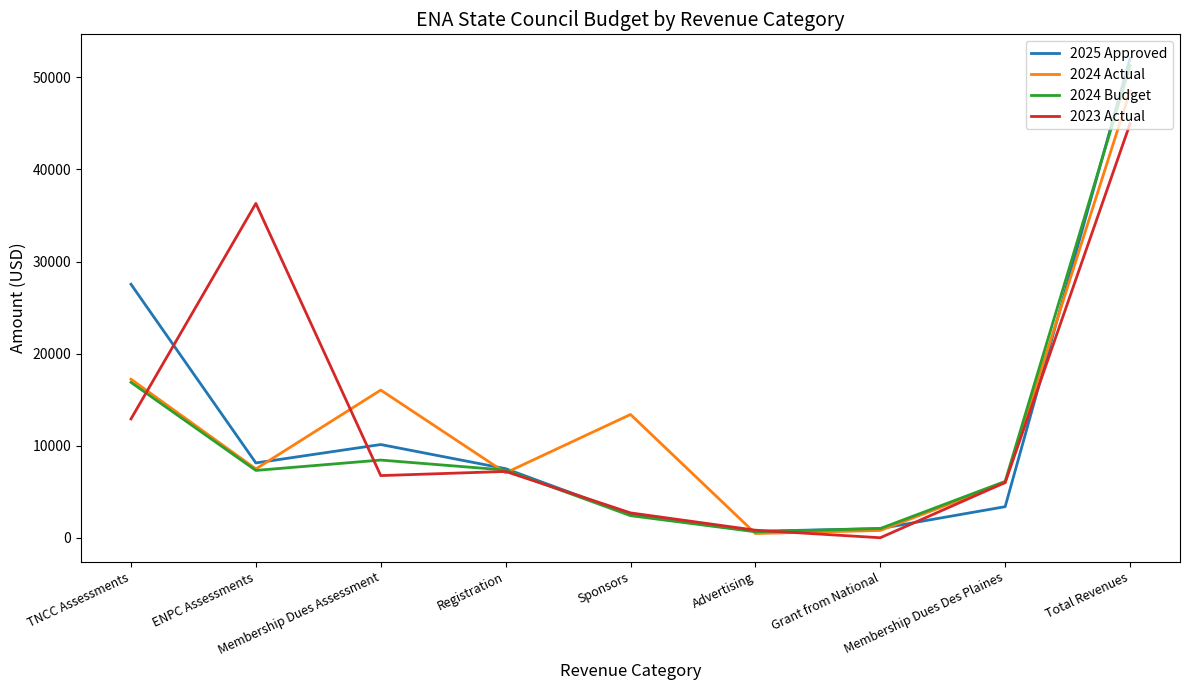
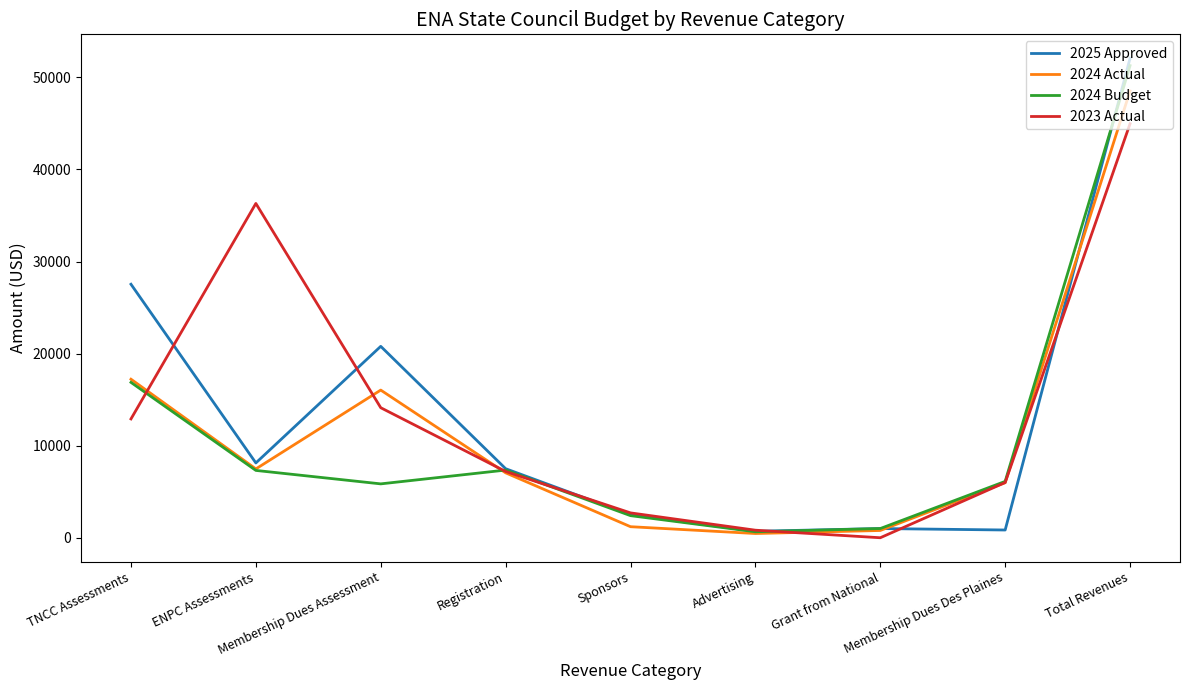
2025 Approved, Membership Dues Assessment: 10000 -> 21000
2024 Budget, Membership Dues Assessment: 8000 -> 6000
2023 Actual, Membership Dues Assessment: 7000 -> 14000
2024 Actual, Sponsors: 13000 -> 1000
2025 Approved, Membership Dues Des Plaines: 3000 -> 1000
